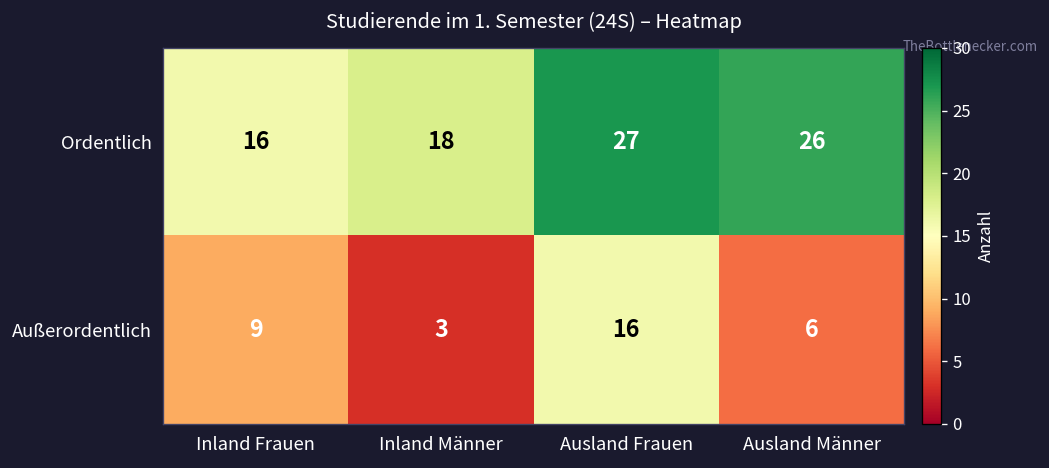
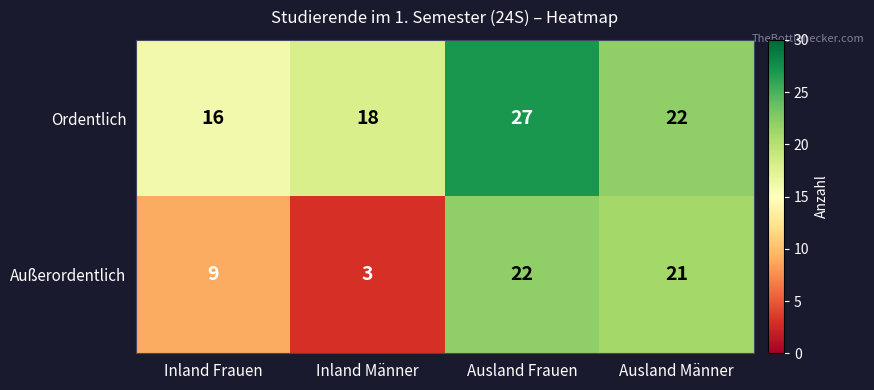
Ordentlich, Ausland Männer: 26 -> 22
Außerordentlich, Ausland Frauen: 16 -> 22
Außerordentlich, Ausland Männer: 6 -> 21
